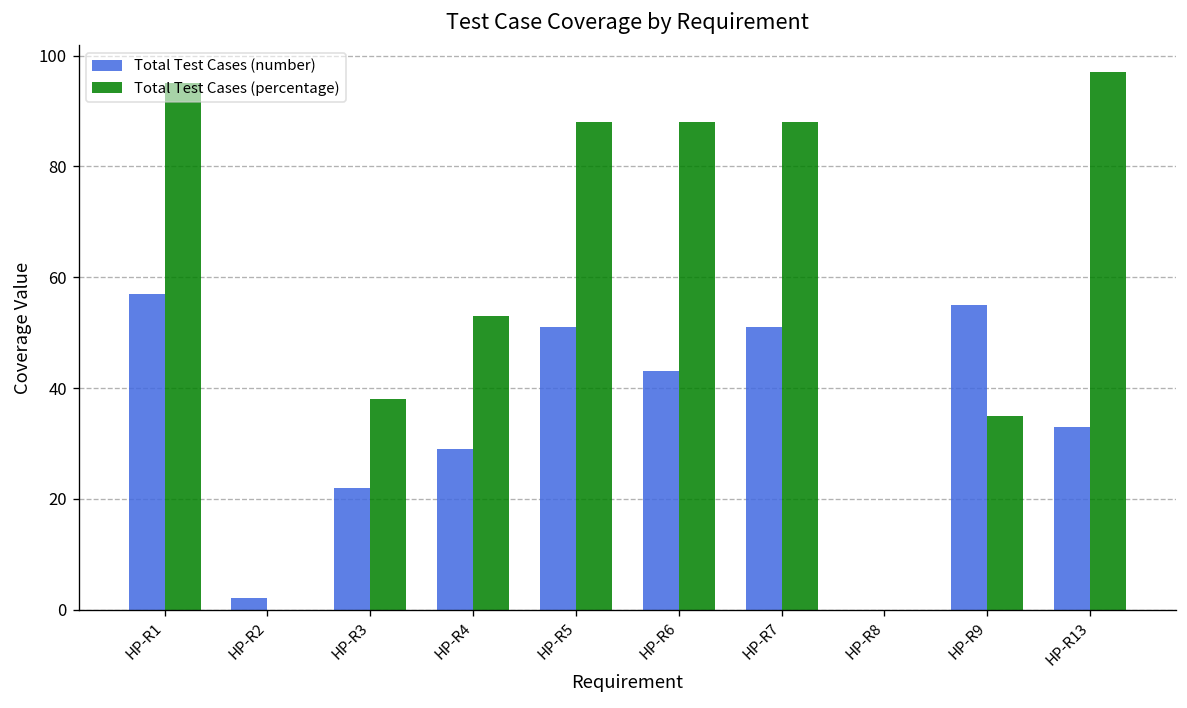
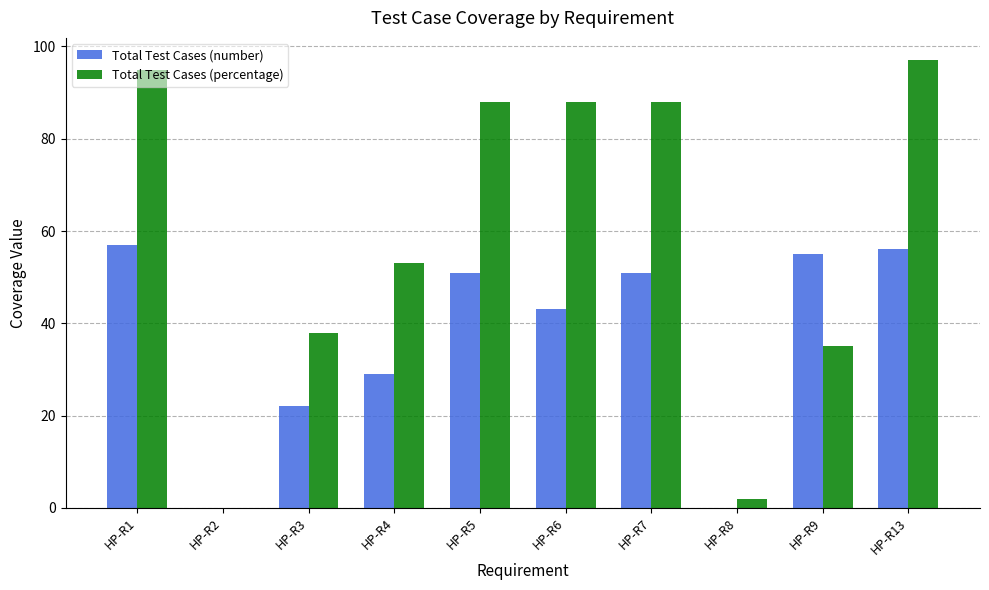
Total Test Cases (number), HP-R2: 2 -> 0
Total Test Cases (percentage), HP-R8: 0 -> 2
Total Test Cases (number), HP-R13: 33 -> 56
